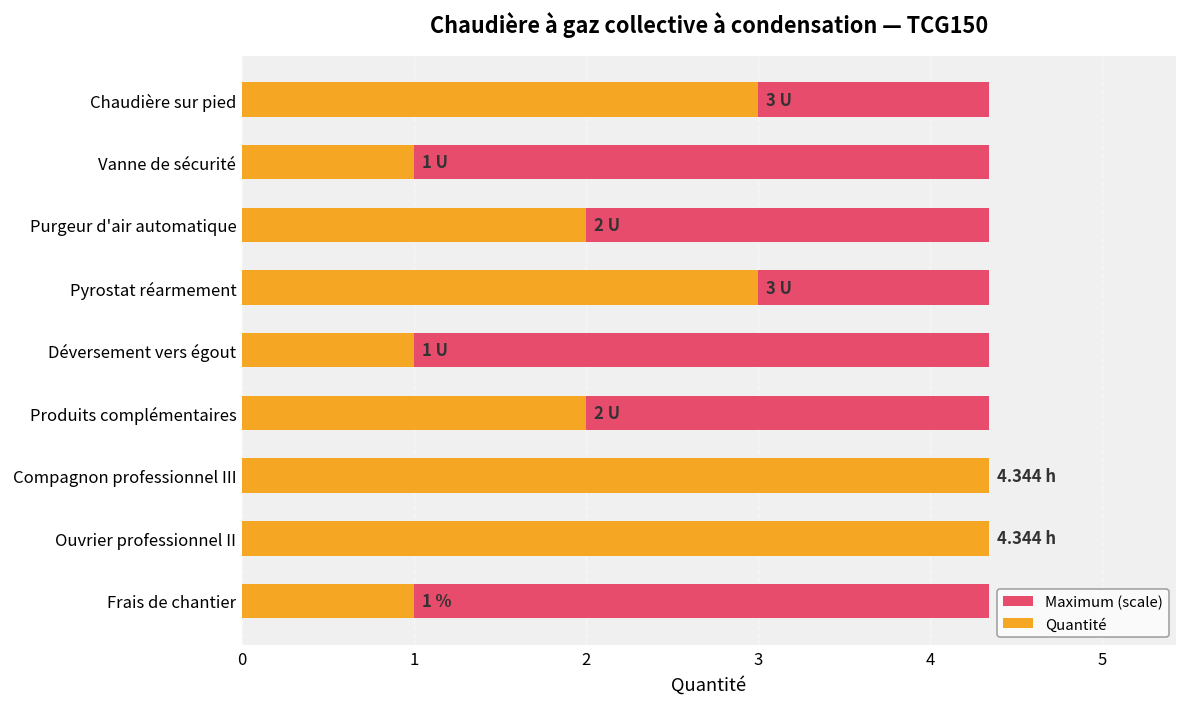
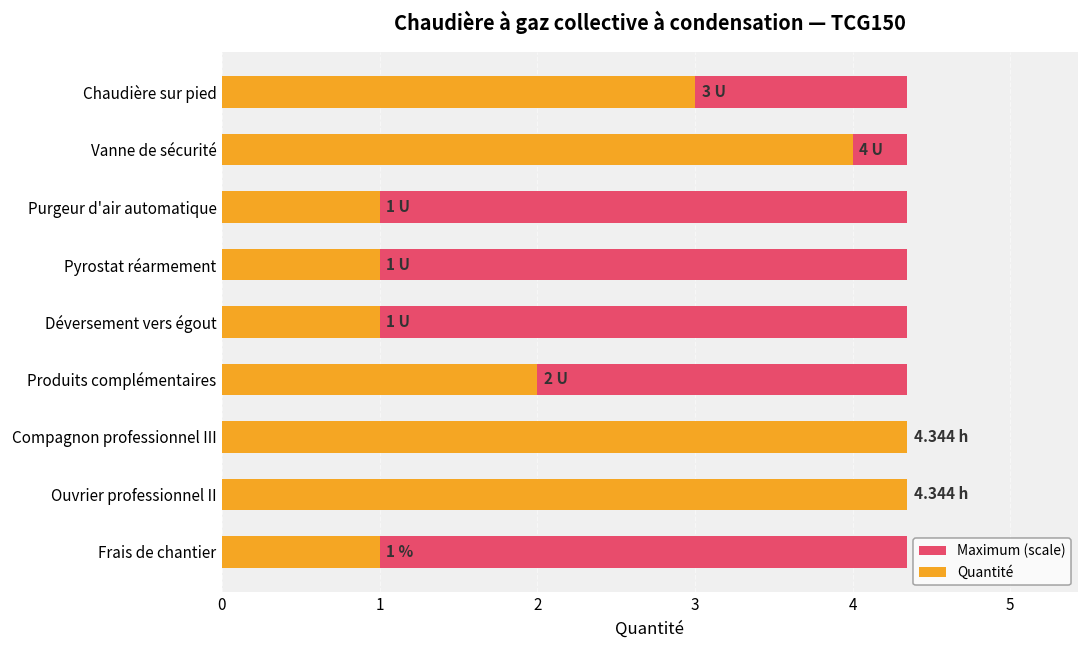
Quantité, Vanne de sécurité: 1 -> 4
Quantité, Purgeur d'air automatique: 2 -> 1
Quantité, Pyrostat réarmement: 3 -> 1
